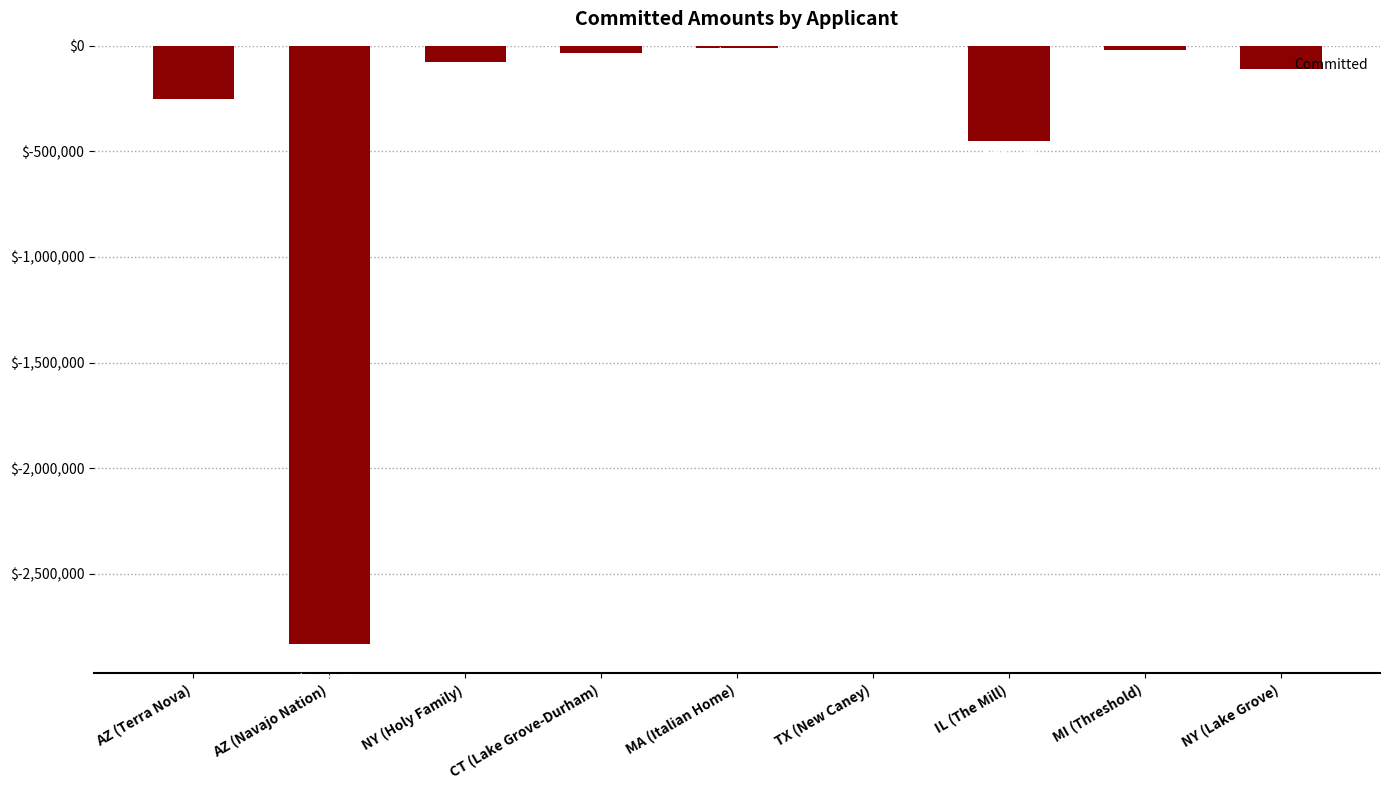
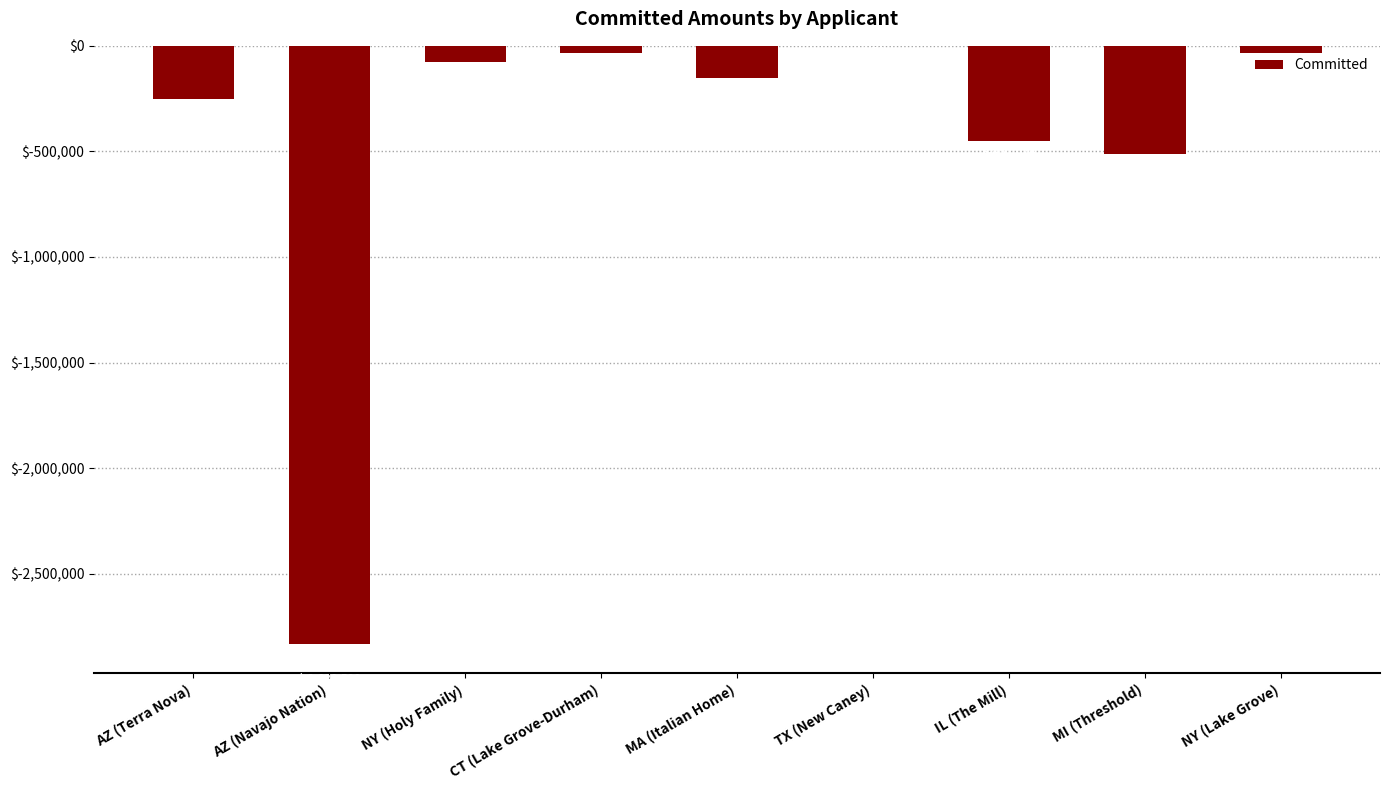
MA (Italian Home): $-10,000 -> $-150,000
MI (Threshold): $-20,000 -> $-510,000
NY (Lake Grove): $-110,000 -> $-30,000
